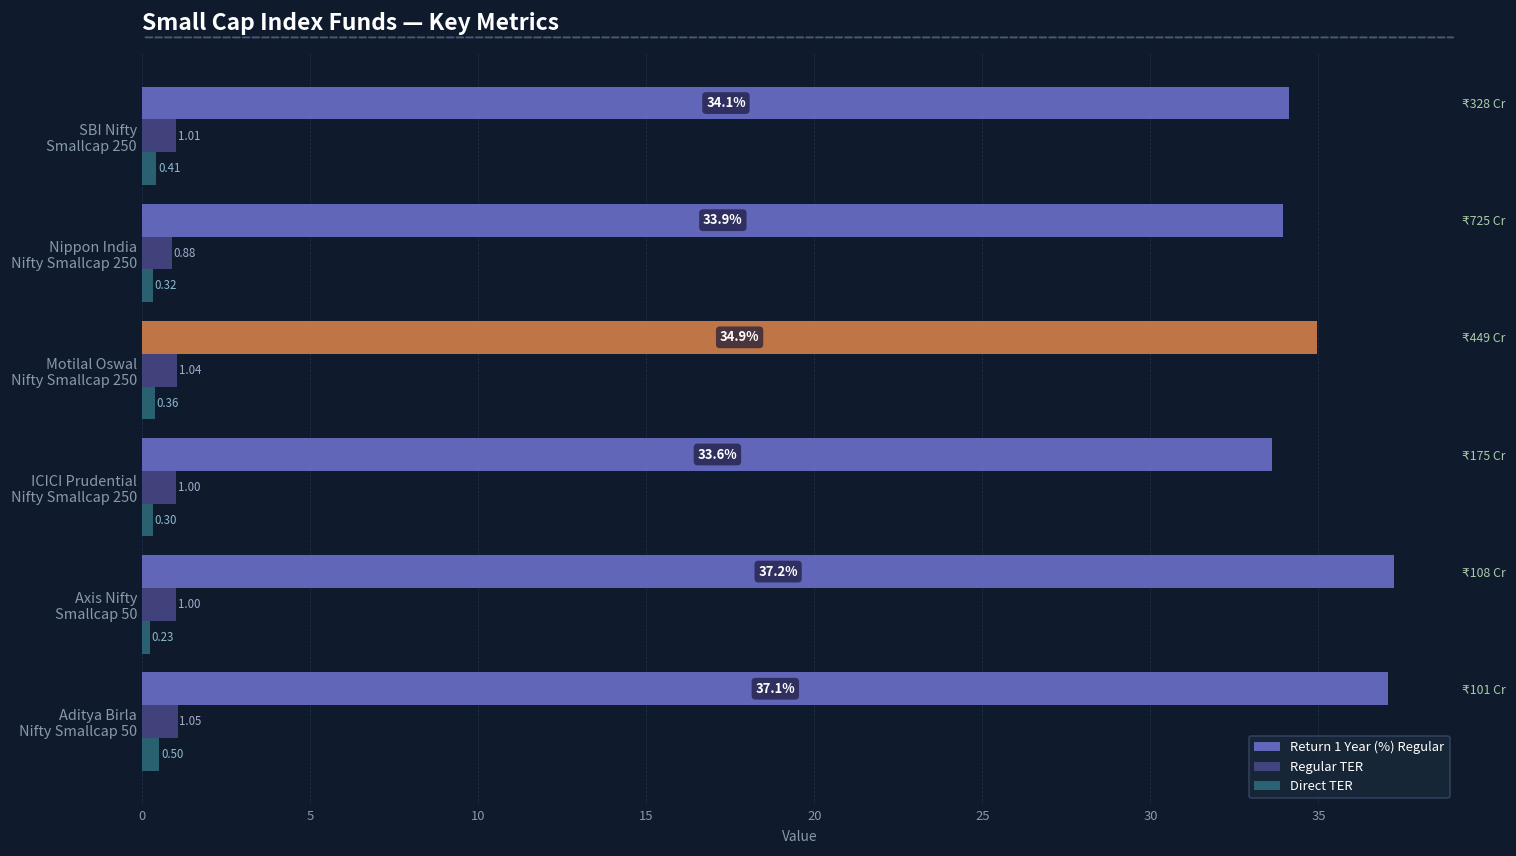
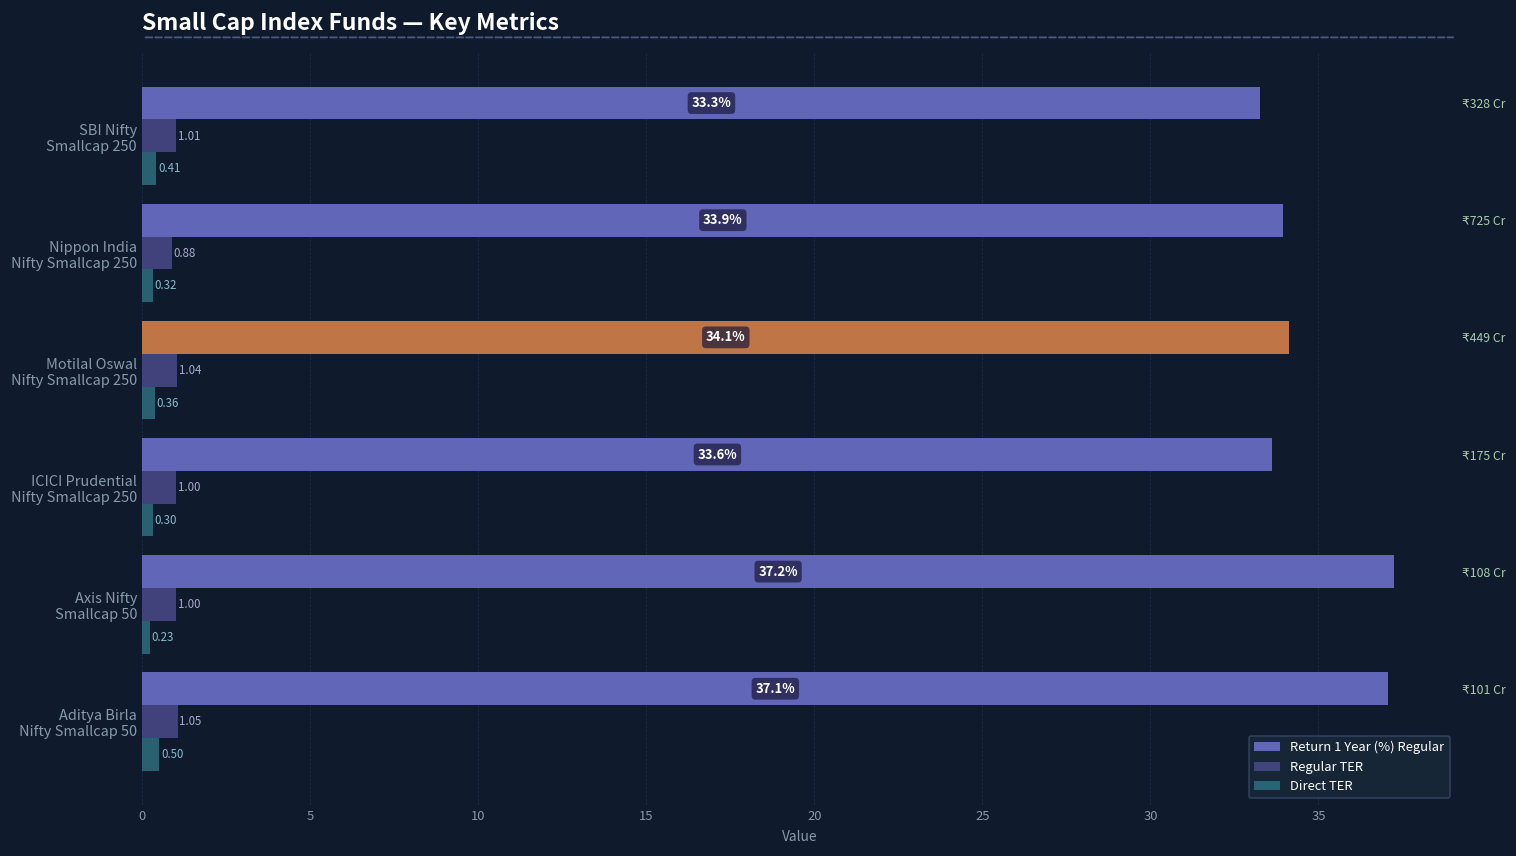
Return 1 Year (%) Regular, ₹328 Cr: 34.1% -> 33.3%
Return 1 Year (%) Regular, ₹449 Cr: 34.9% -> 34.1%
